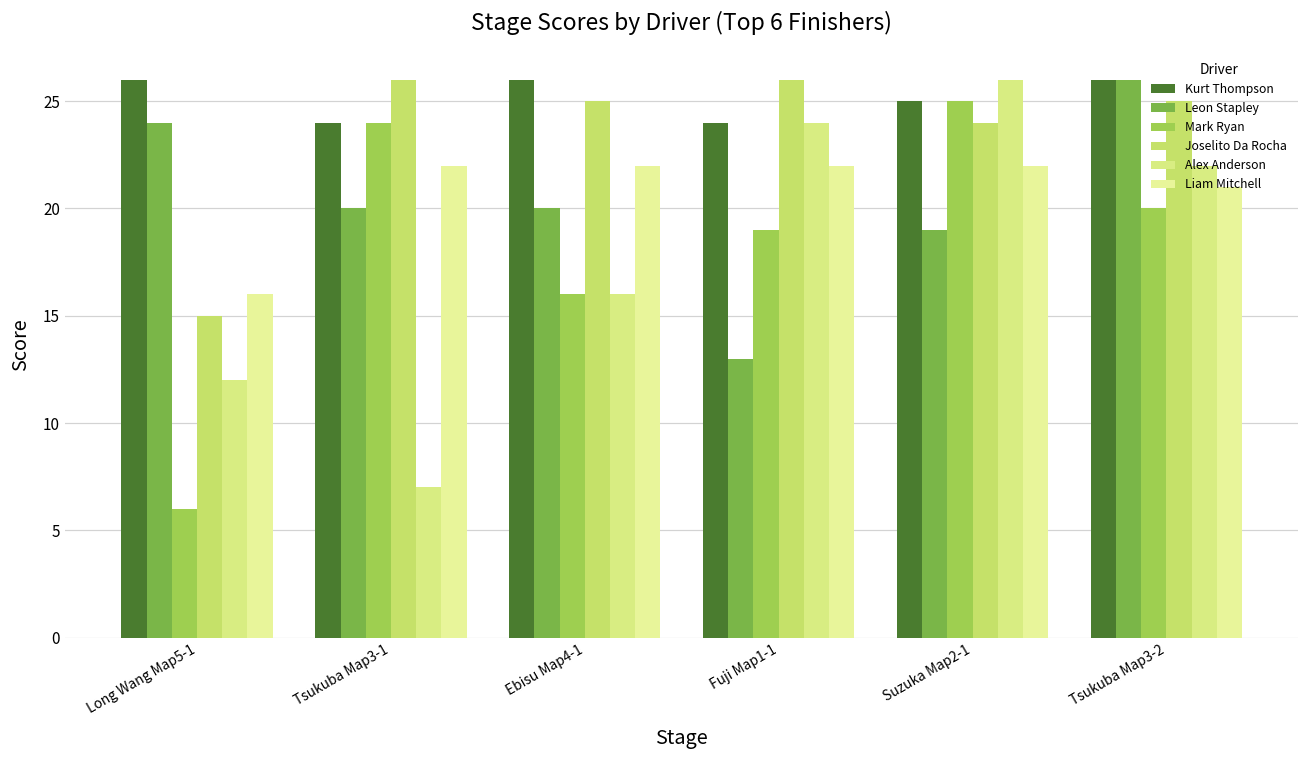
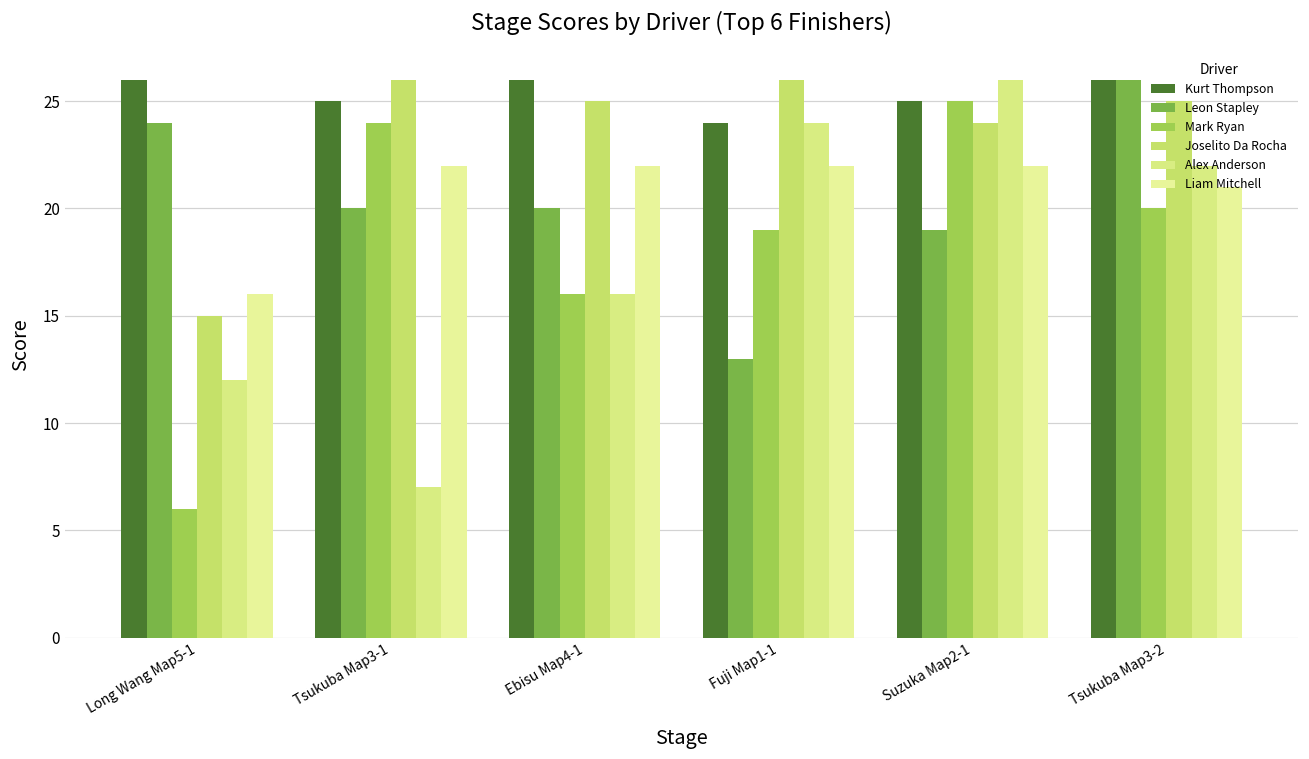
Kurt Thompson, Tsukuba Map3-1: 24 -> 25
